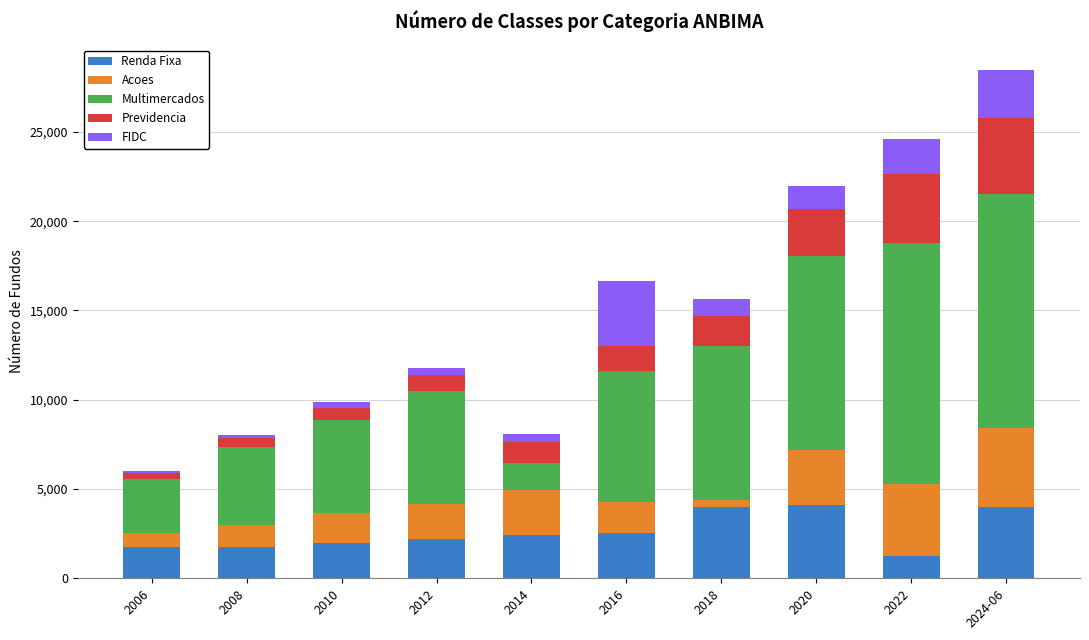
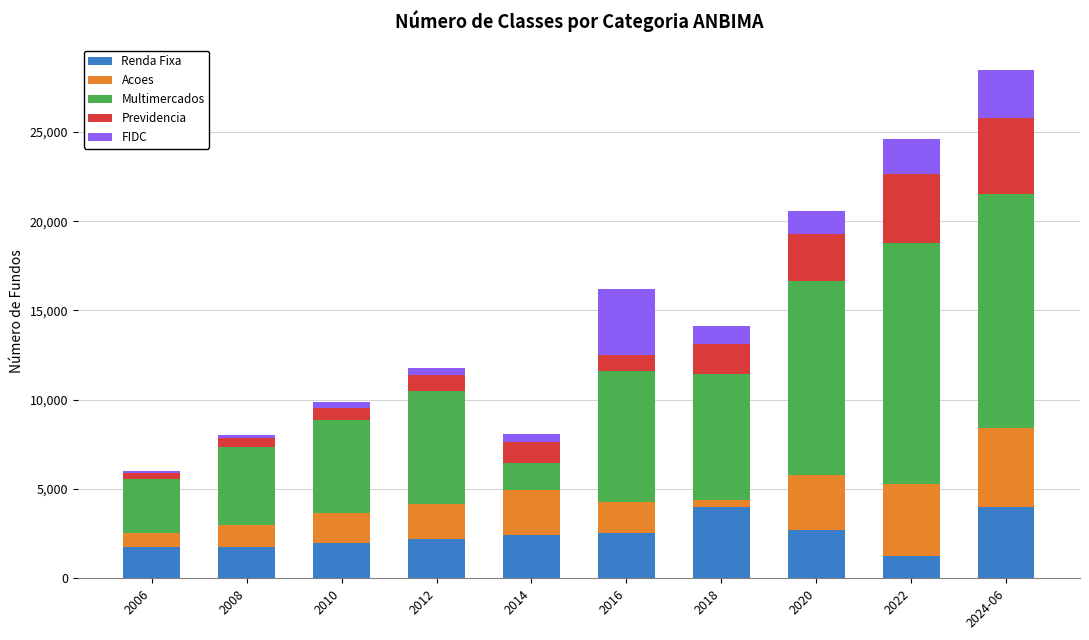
Previdencia, 2016: 1,400 -> 900
Multimercados, 2018: 8,600 -> 7,000
Renda Fixa, 2020: 4,100 -> 2,700
